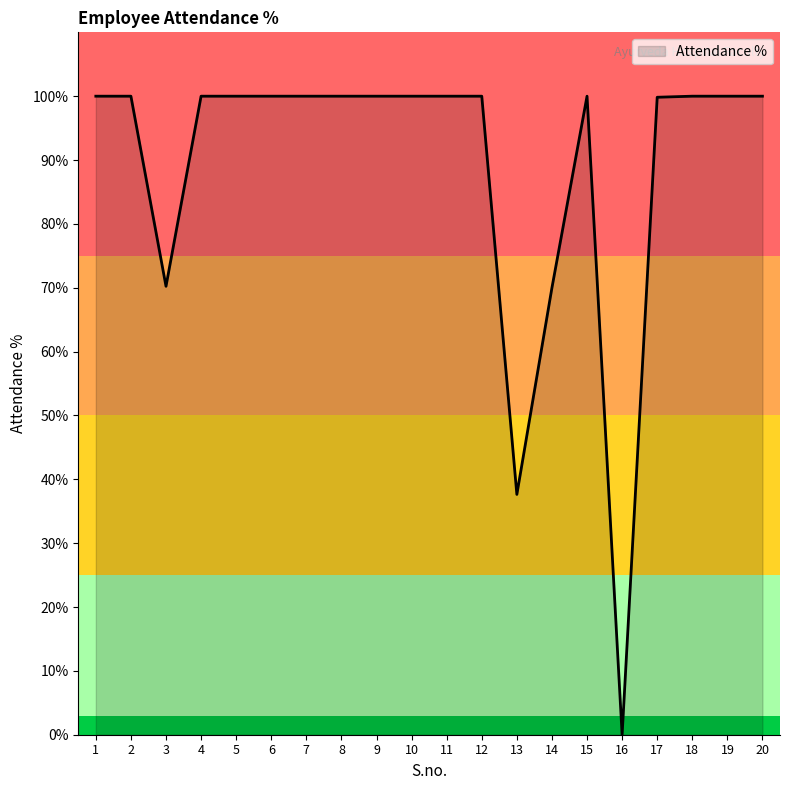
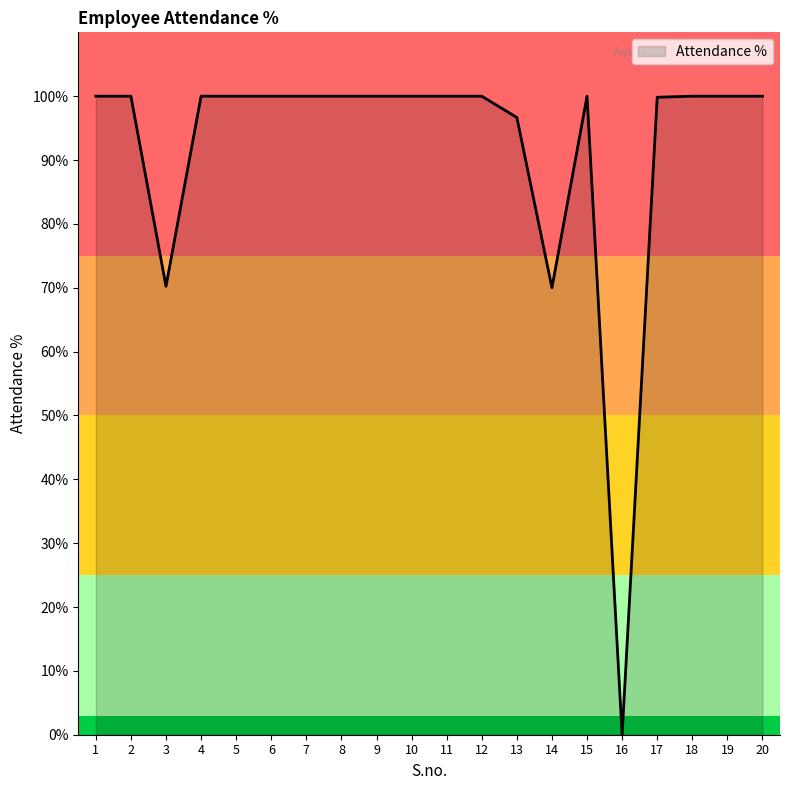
13: 38% -> 97%
